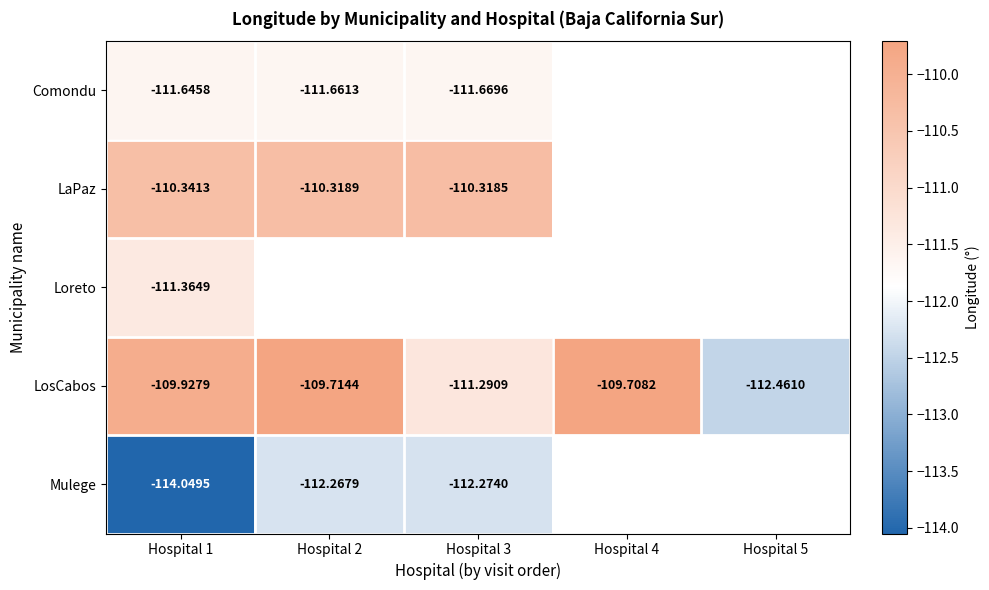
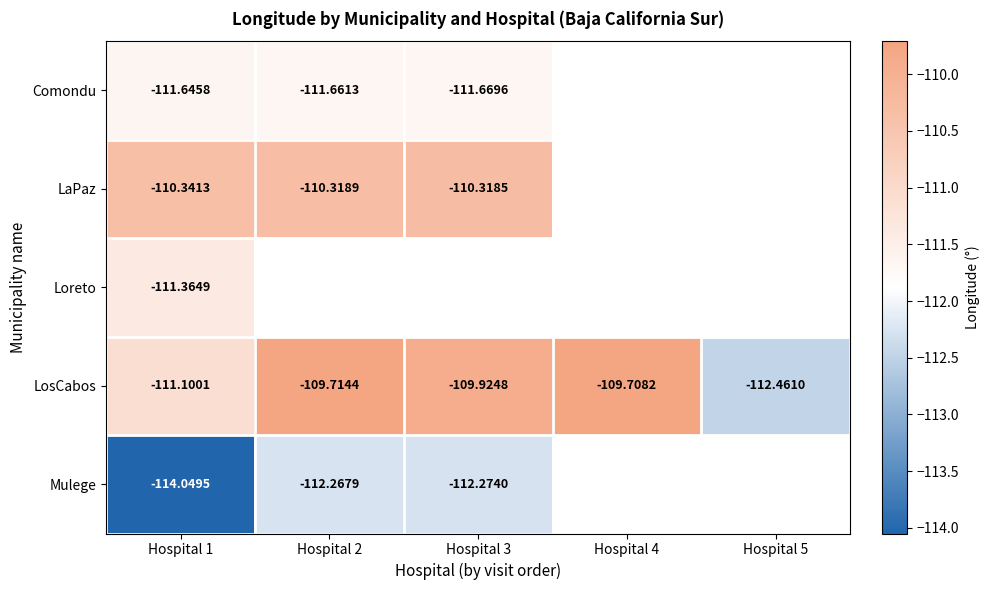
LosCabos, Hospital 1: -109.9279 -> -111.1001
LosCabos, Hospital 3: -111.2909 -> -109.9248
